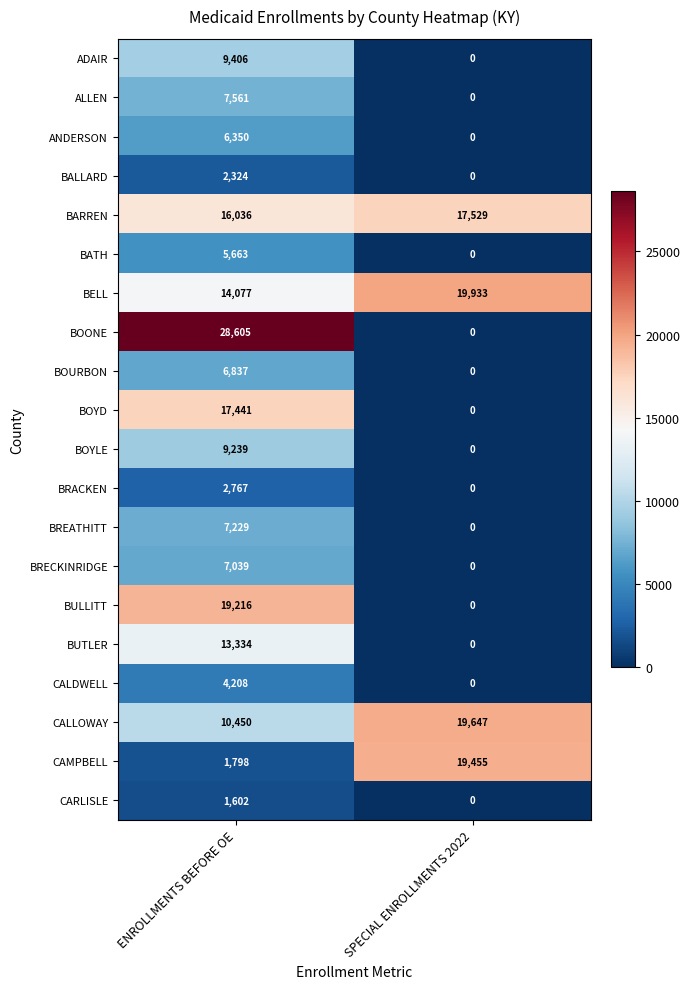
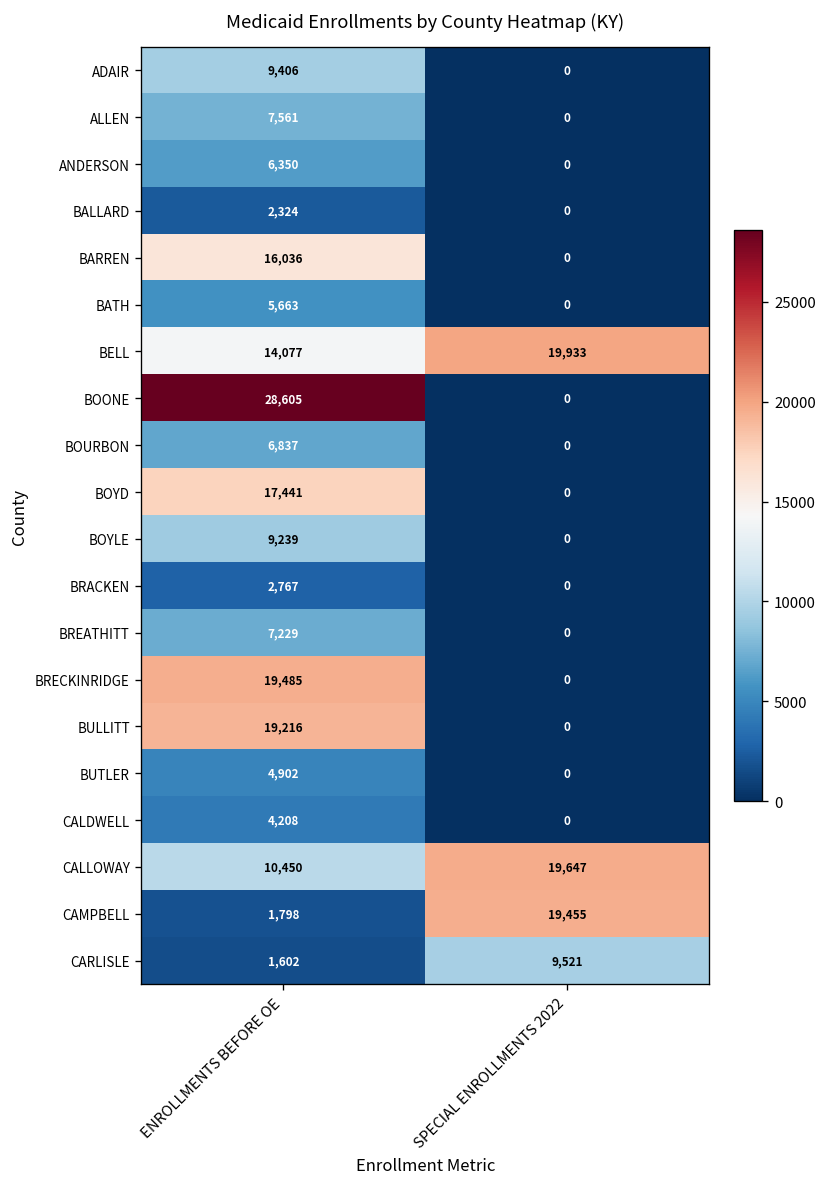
BARREN, SPECIAL ENROLLMENTS 2022: 17,529 -> 0
BRECKINRIDGE, ENROLLMENTS BEFORE OE: 7,039 -> 19,485
BUTLER, ENROLLMENTS BEFORE OE: 13,334 -> 4,902
CARLISLE, SPECIAL ENROLLMENTS 2022: 0 -> 9,521
